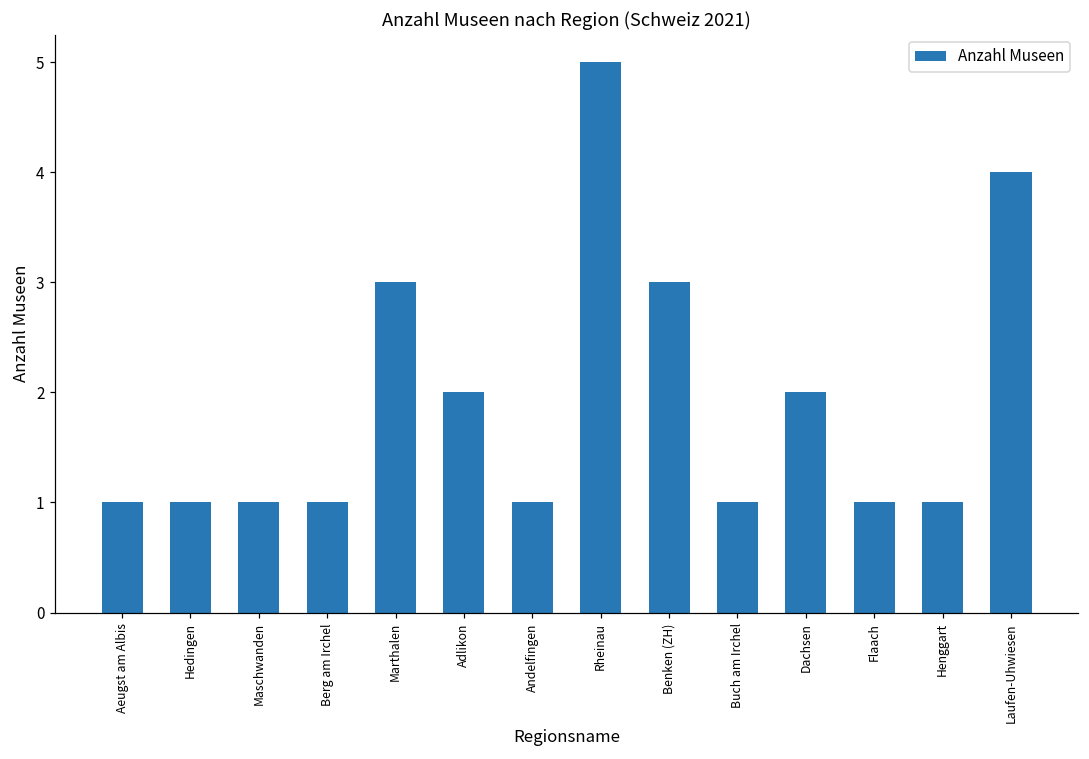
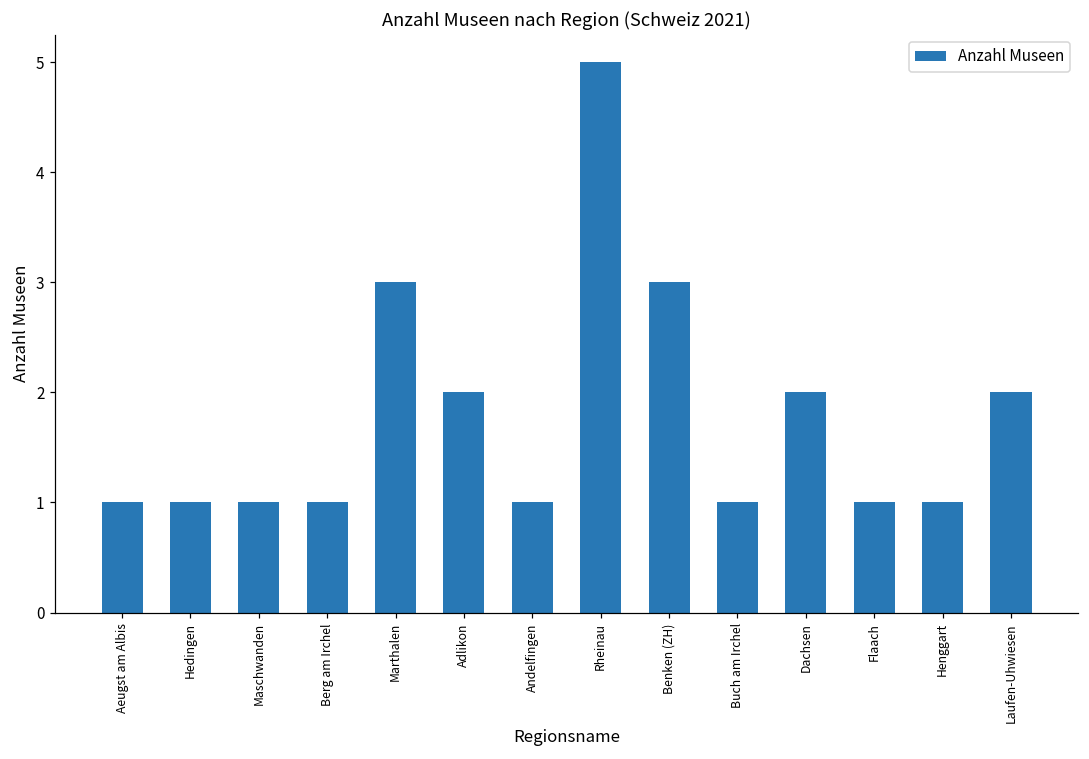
Laufen-Uhwiesen: 4 -> 2
